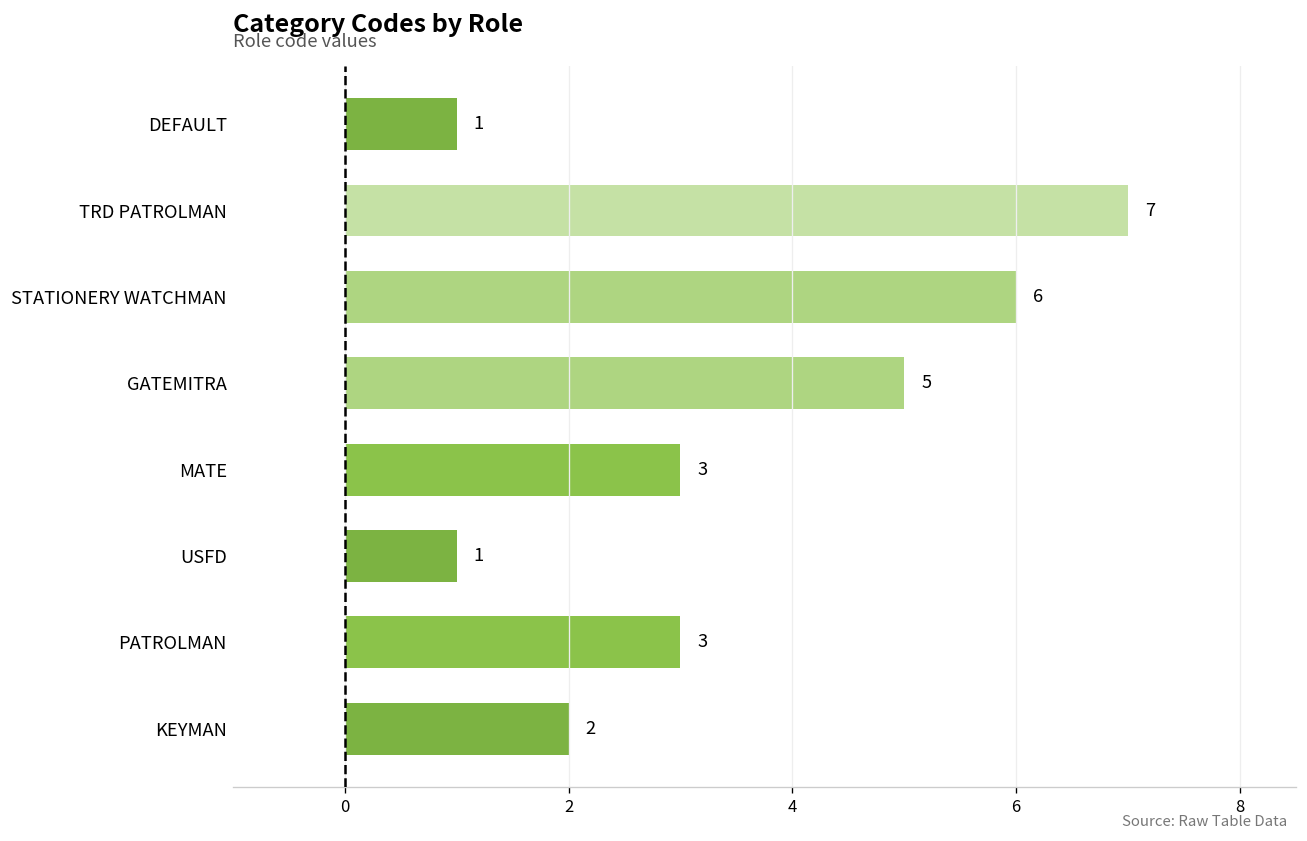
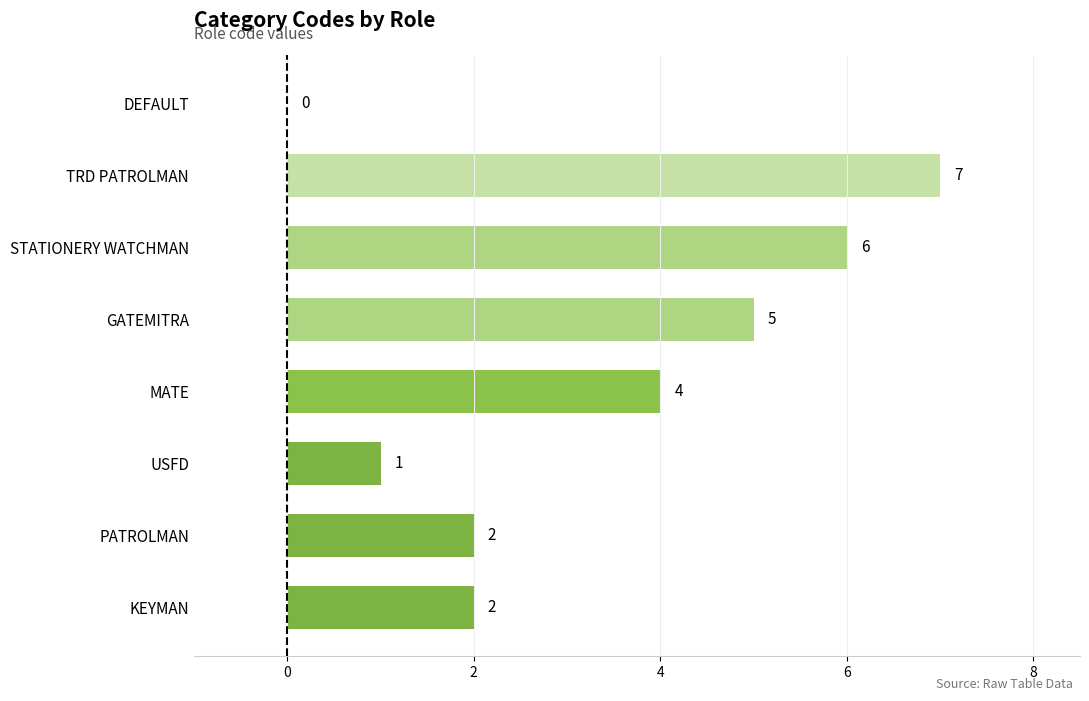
DEFAULT: 1 -> 0
MATE: 3 -> 4
PATROLMAN: 3 -> 2
